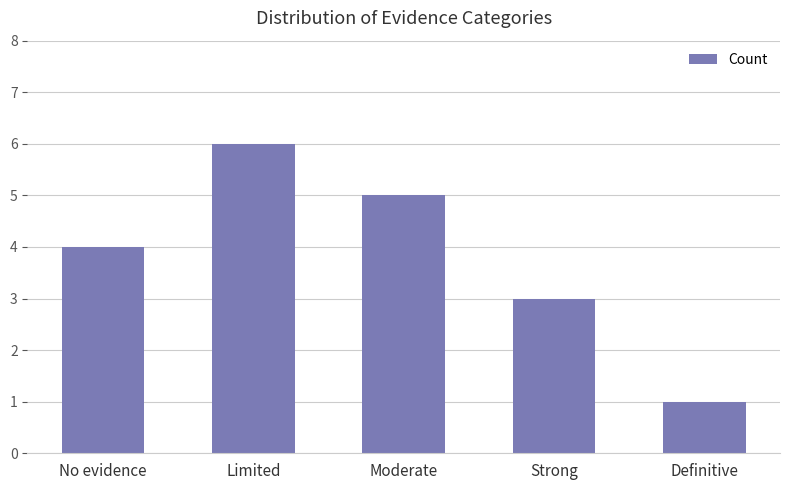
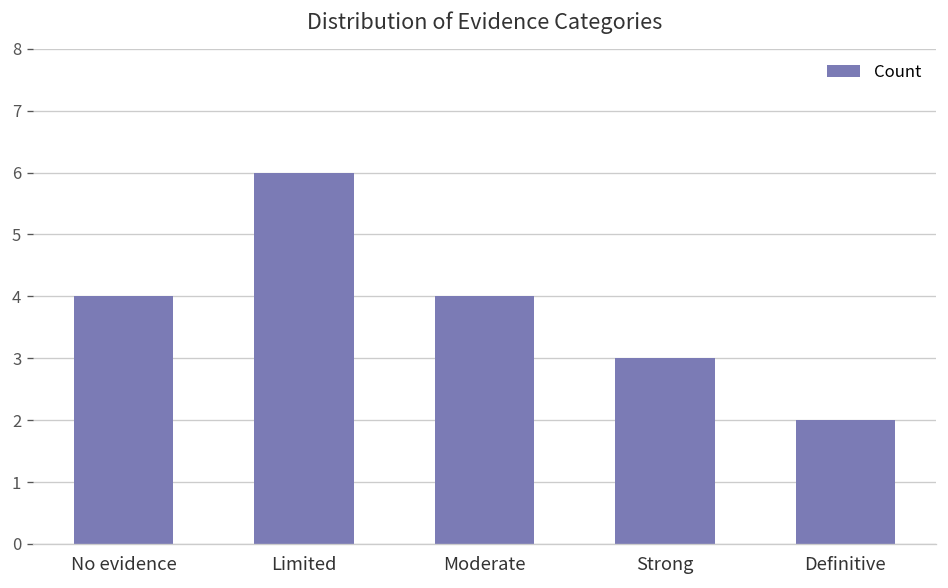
Moderate: 5 -> 4
Definitive: 1 -> 2
